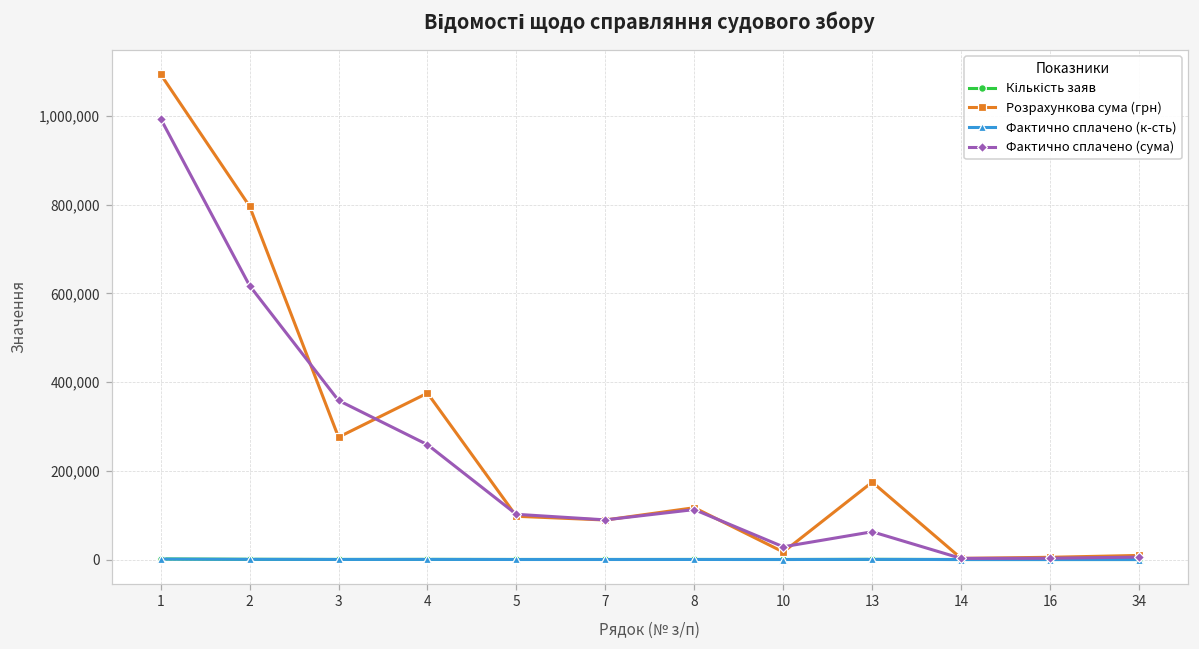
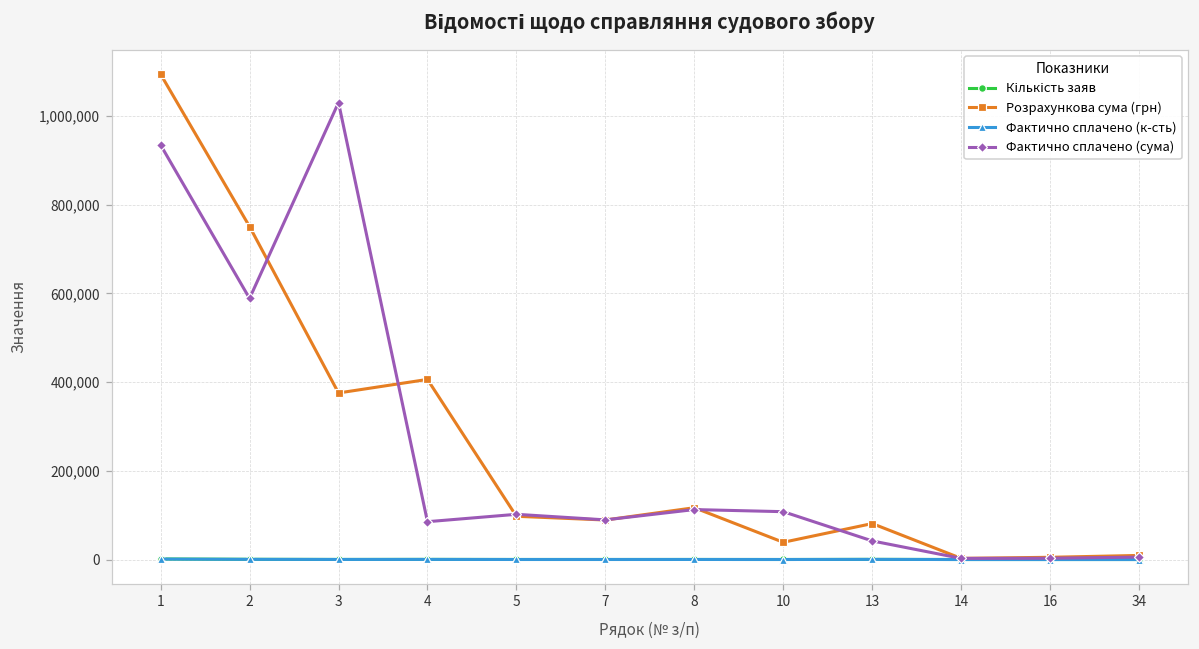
Фактично сплачено (сума), 1: 990,000 -> 930,000
Розрахункова сума (грн), 2: 800,000 -> 750,000
Фактично сплачено (сума), 2: 620,000 -> 590,000
Розрахункова сума (грн), 3: 280,000 -> 380,000
Фактично сплачено (сума), 3: 360,000 -> 1,030,000
Розрахункова сума (грн), 4: 380,000 -> 410,000
Фактично сплачено (сума), 4: 260,000 -> 90,000
Розрахункова сума (грн), 10: 20,000 -> 40,000
Фактично сплачено (сума), 10: 30,000 -> 110,000
Розрахункова сума (грн), 13: 170,000 -> 80,000
Фактично сплачено (сума), 13: 60,000 -> 40,000
